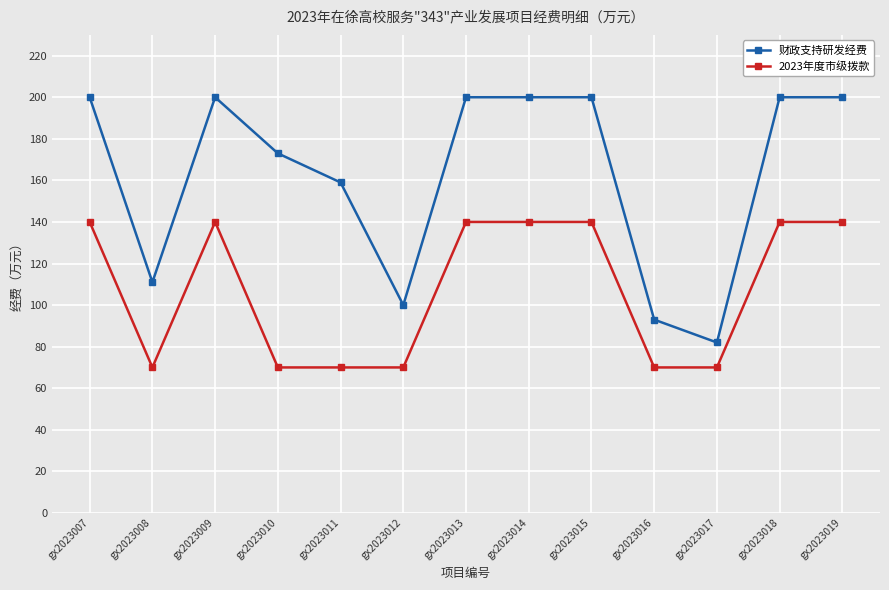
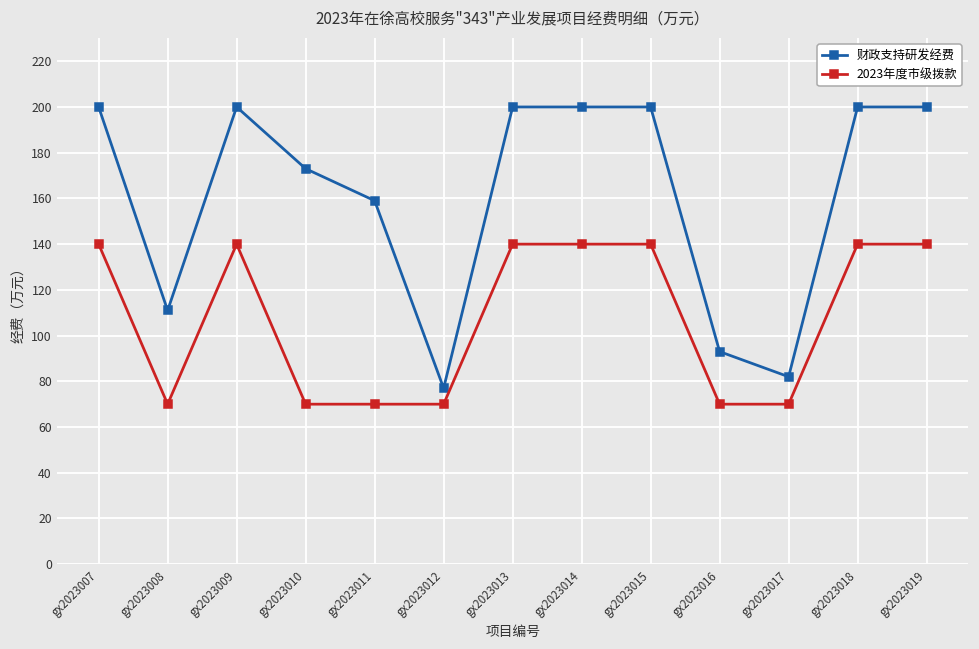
财政支持研发经费, gx2023012: 100 -> 77
